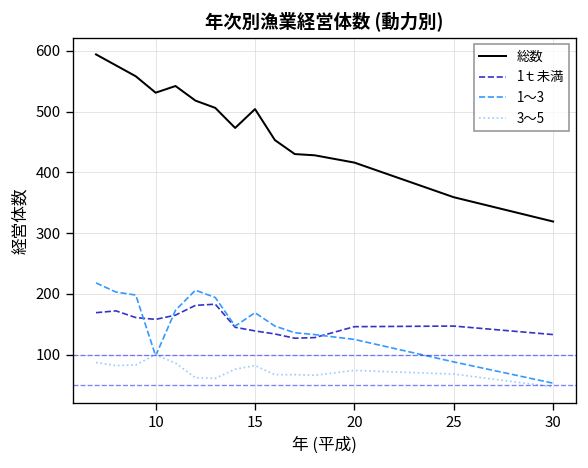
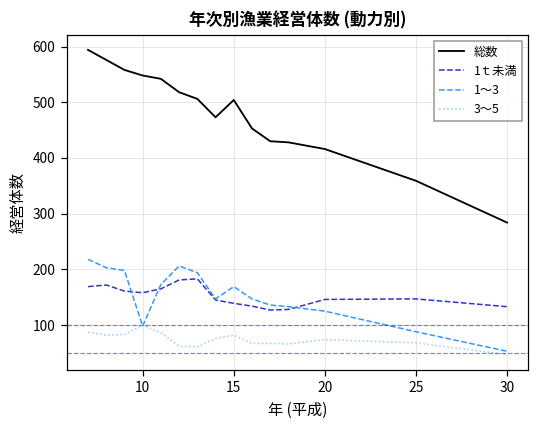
総数, 10: 530 -> 550
総数, 30: 320 -> 280
